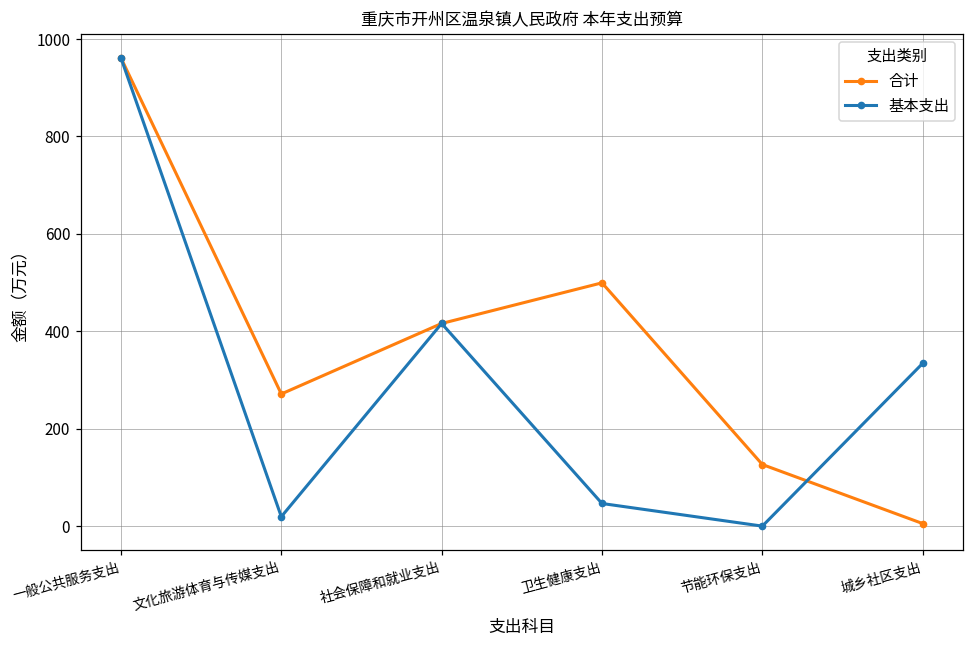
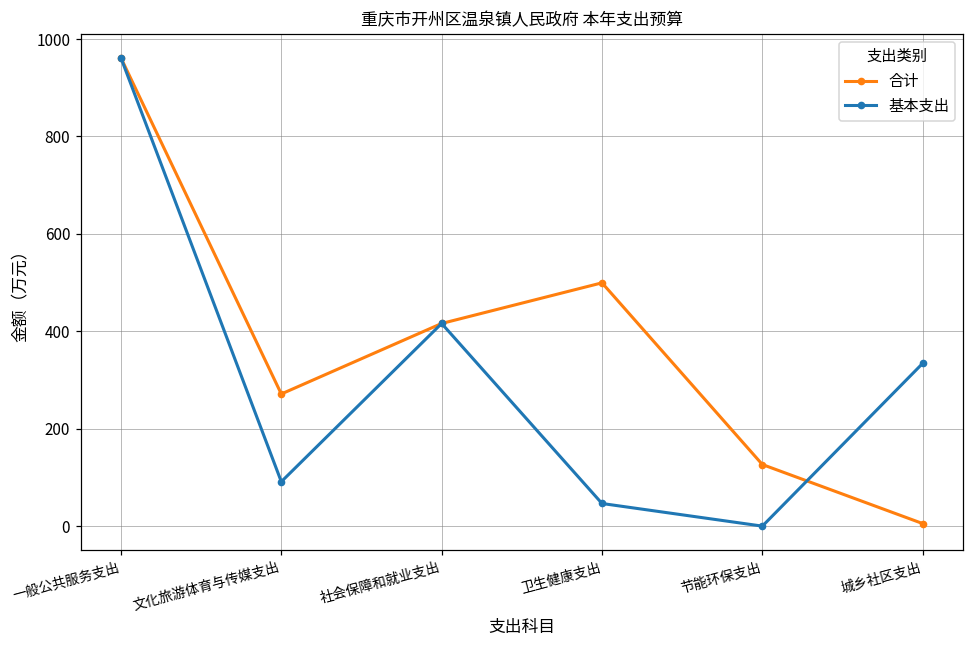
基本支出, 文化旅游体育与传媒支出: 20 -> 90
